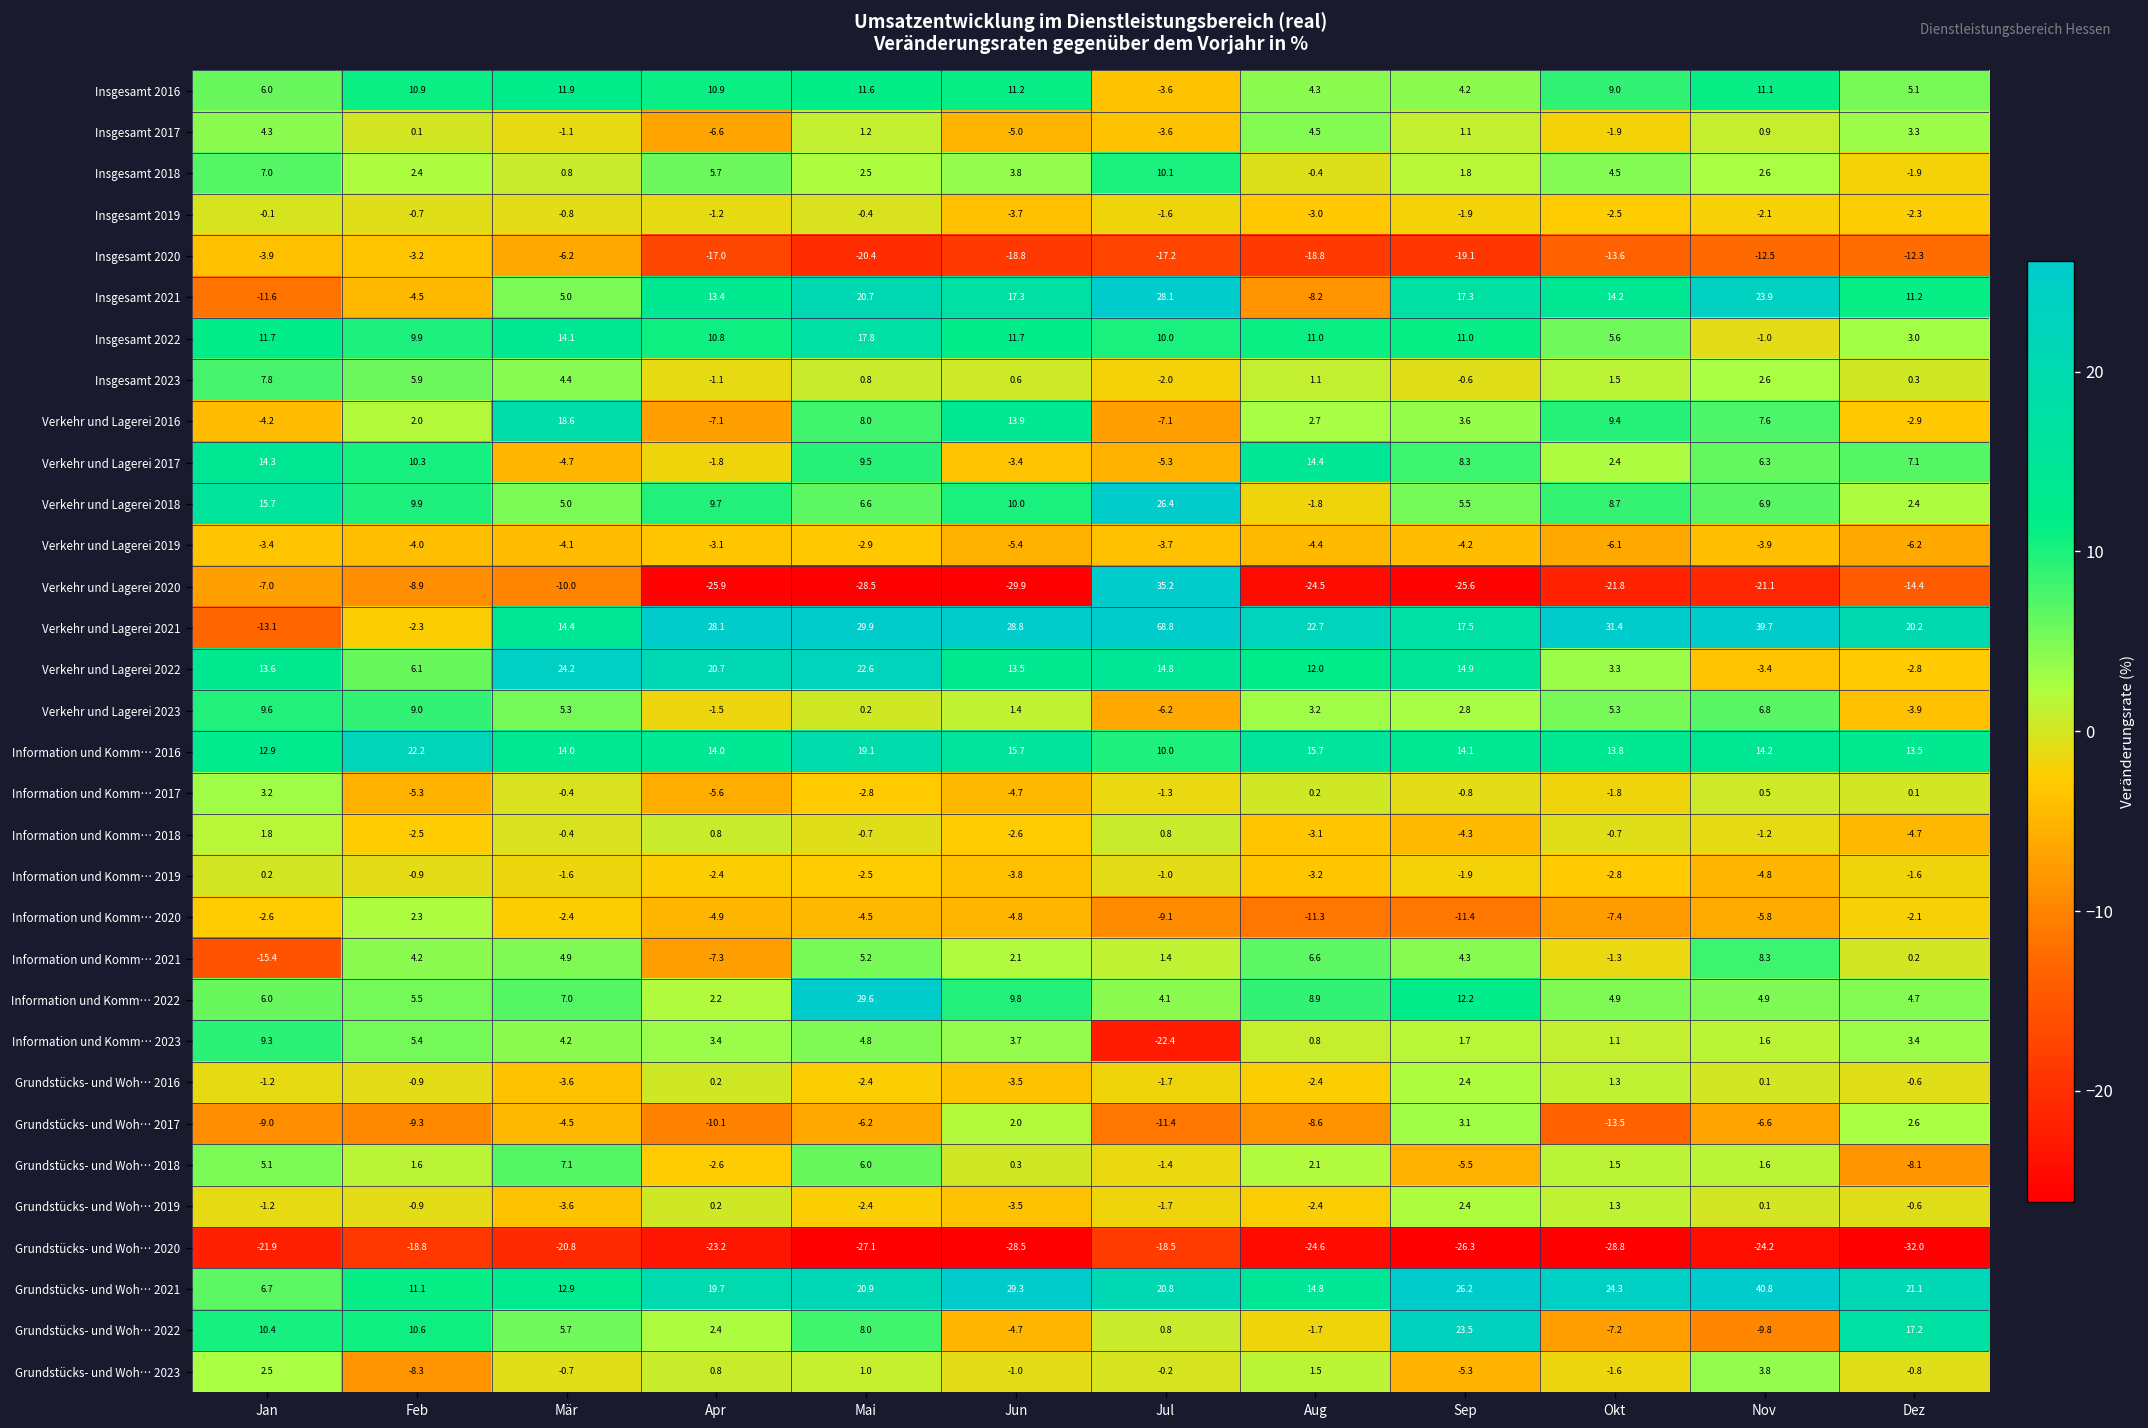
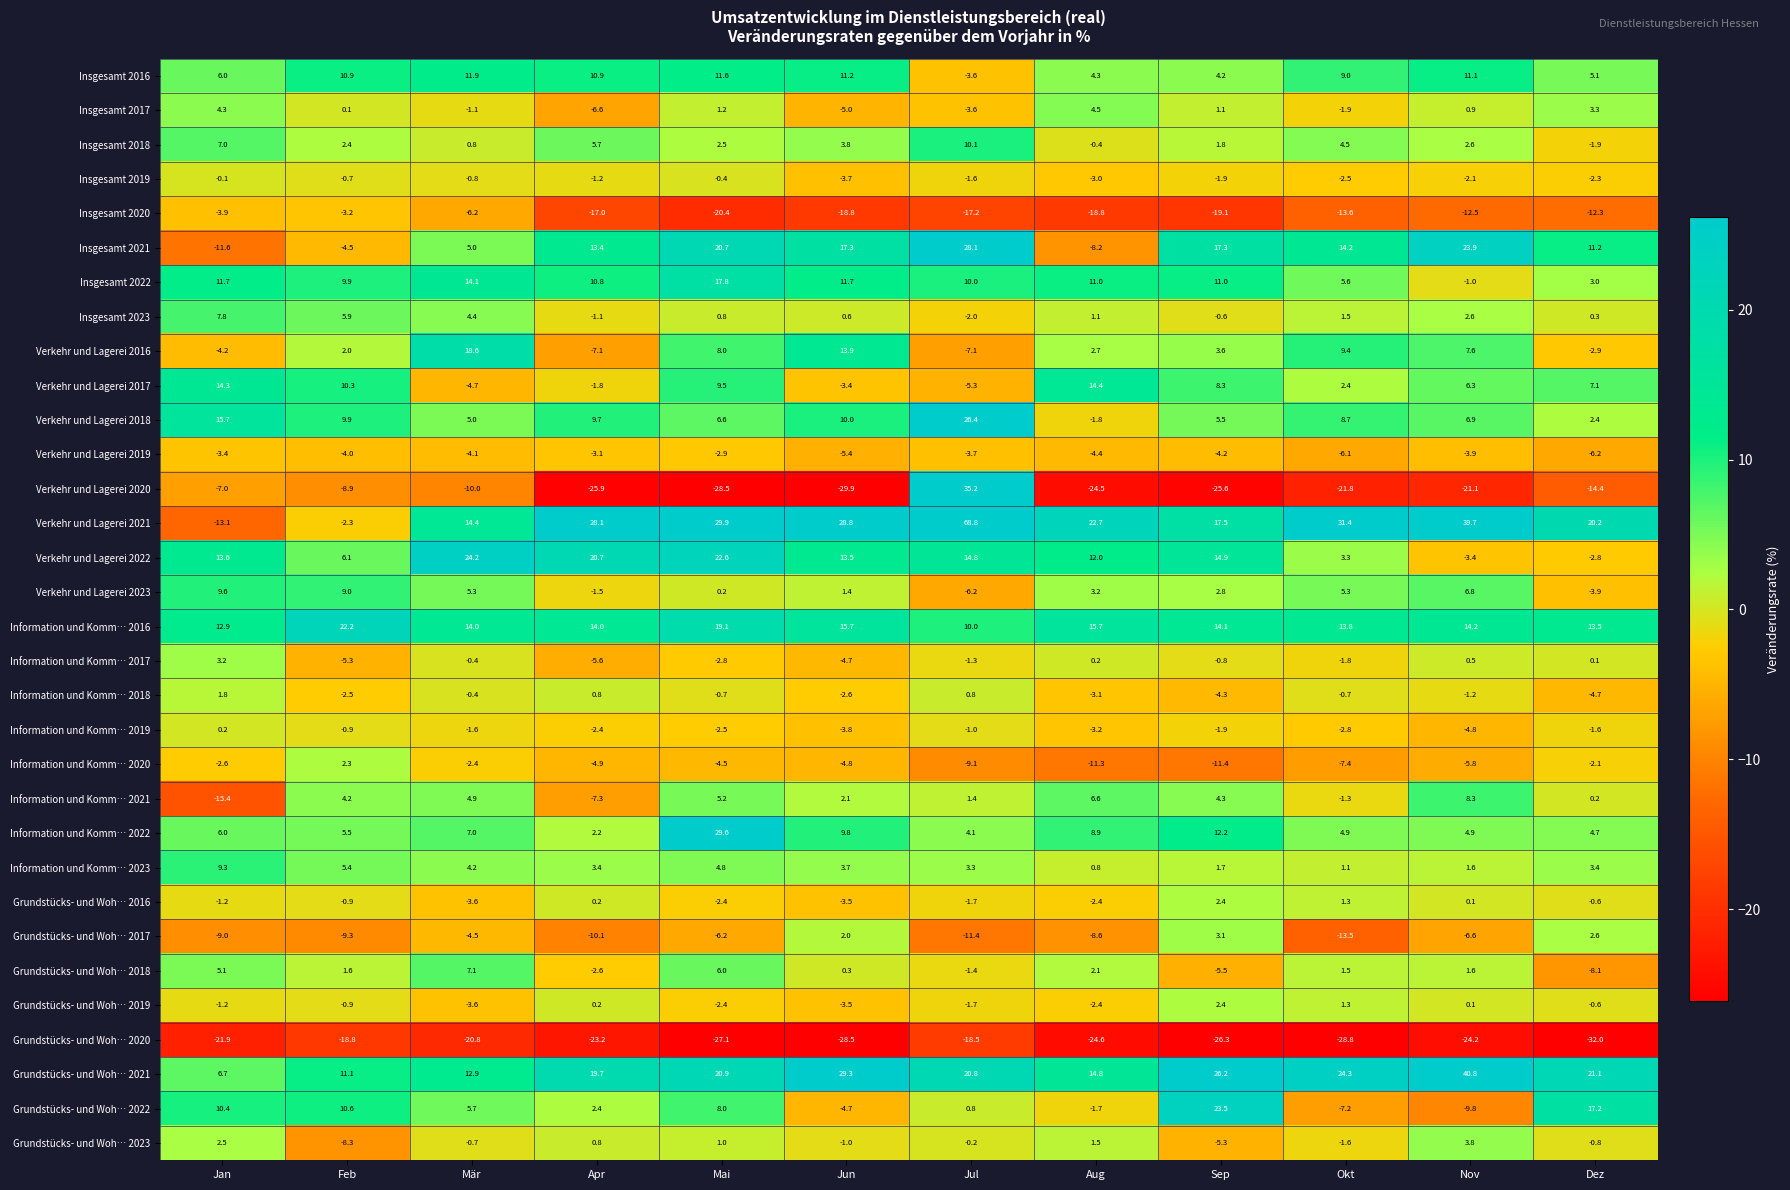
Information und Komm… 2023, Jul: -22.4 -> 3.3
